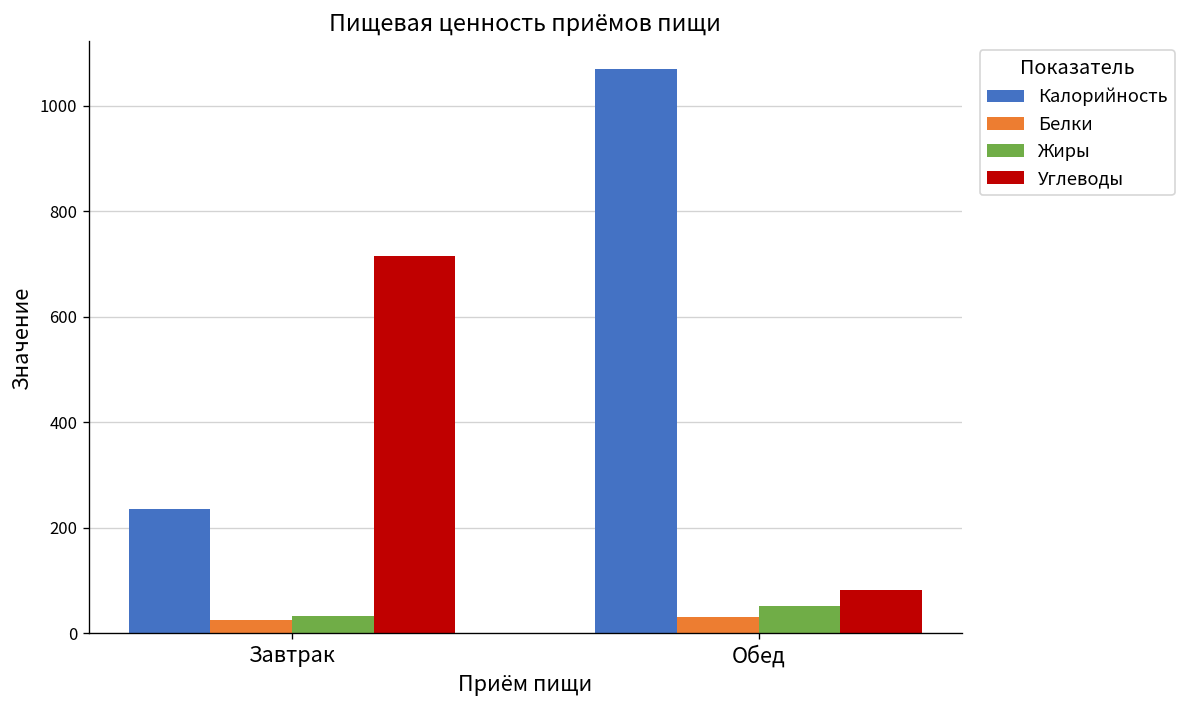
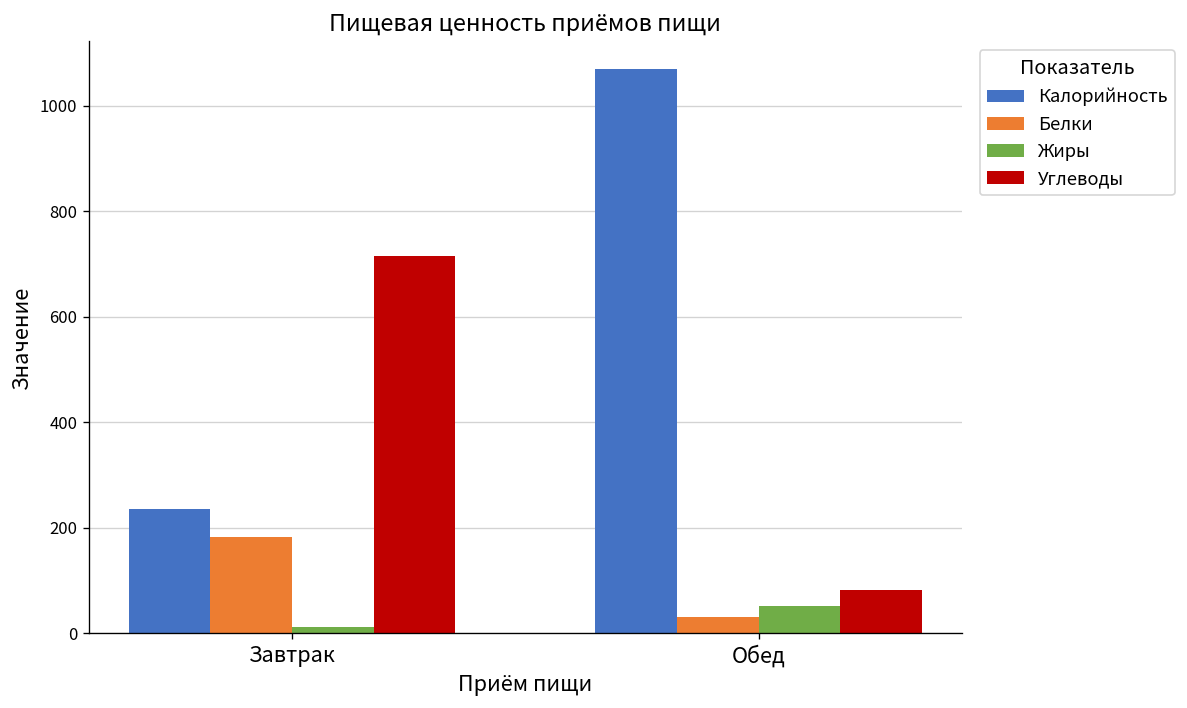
Белки, Завтрак: 20 -> 180
Жиры, Завтрак: 30 -> 10
